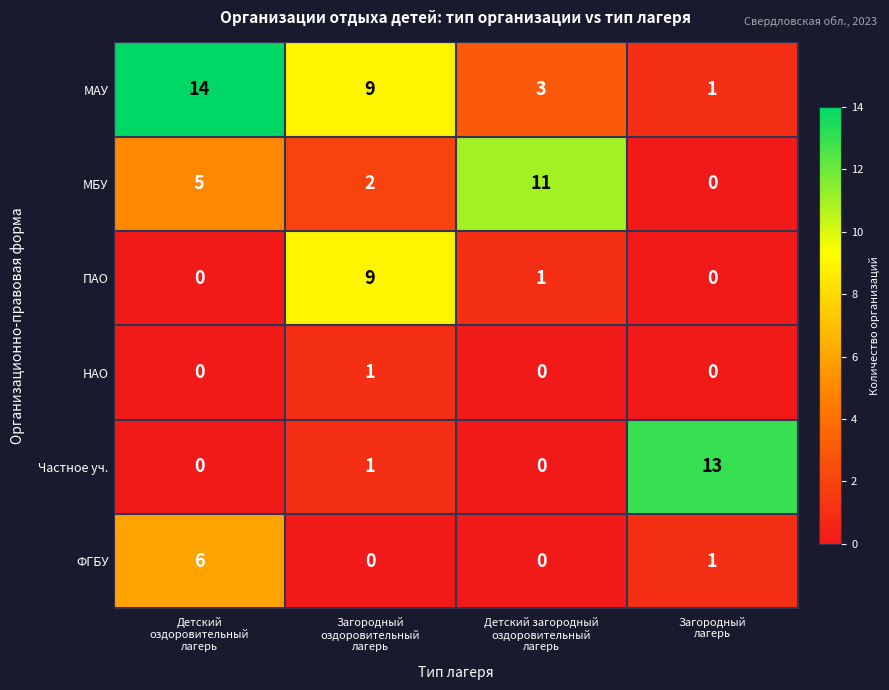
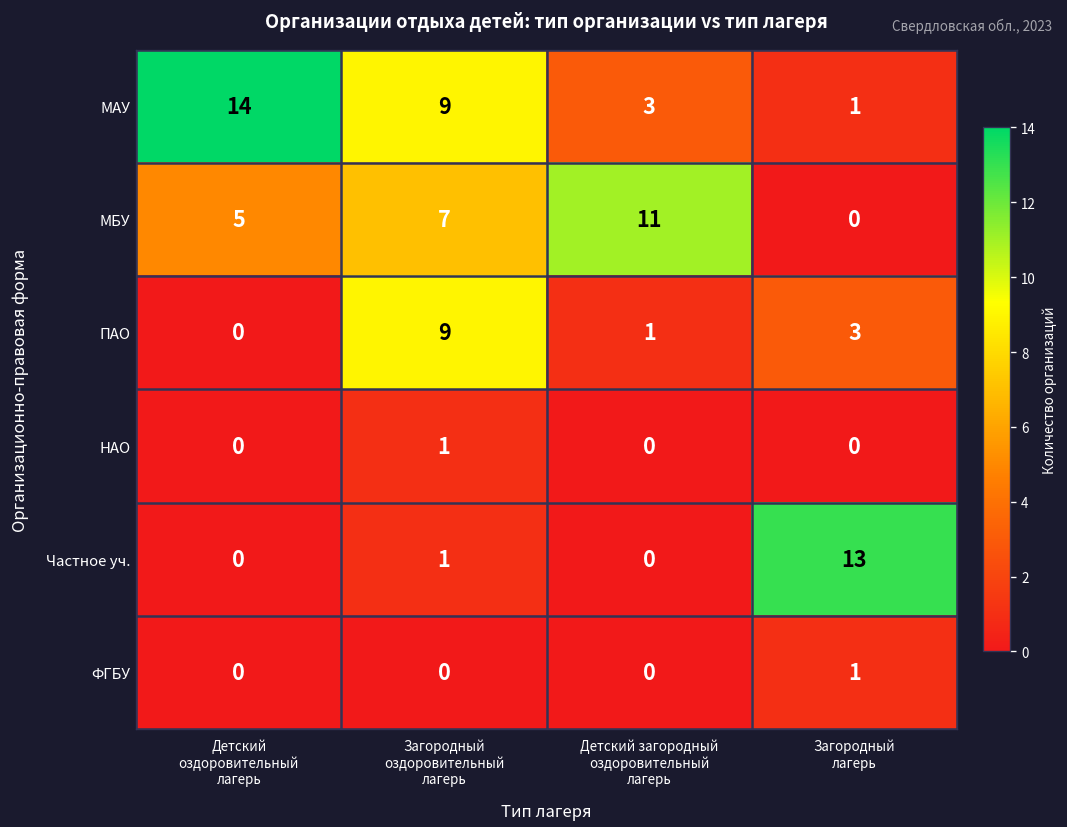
МБУ, Загородный оздоровительный лагерь: 2 -> 7
ПАО, Загородный лагерь: 0 -> 3
ФГБУ, Детский оздоровительный лагерь: 6 -> 0
